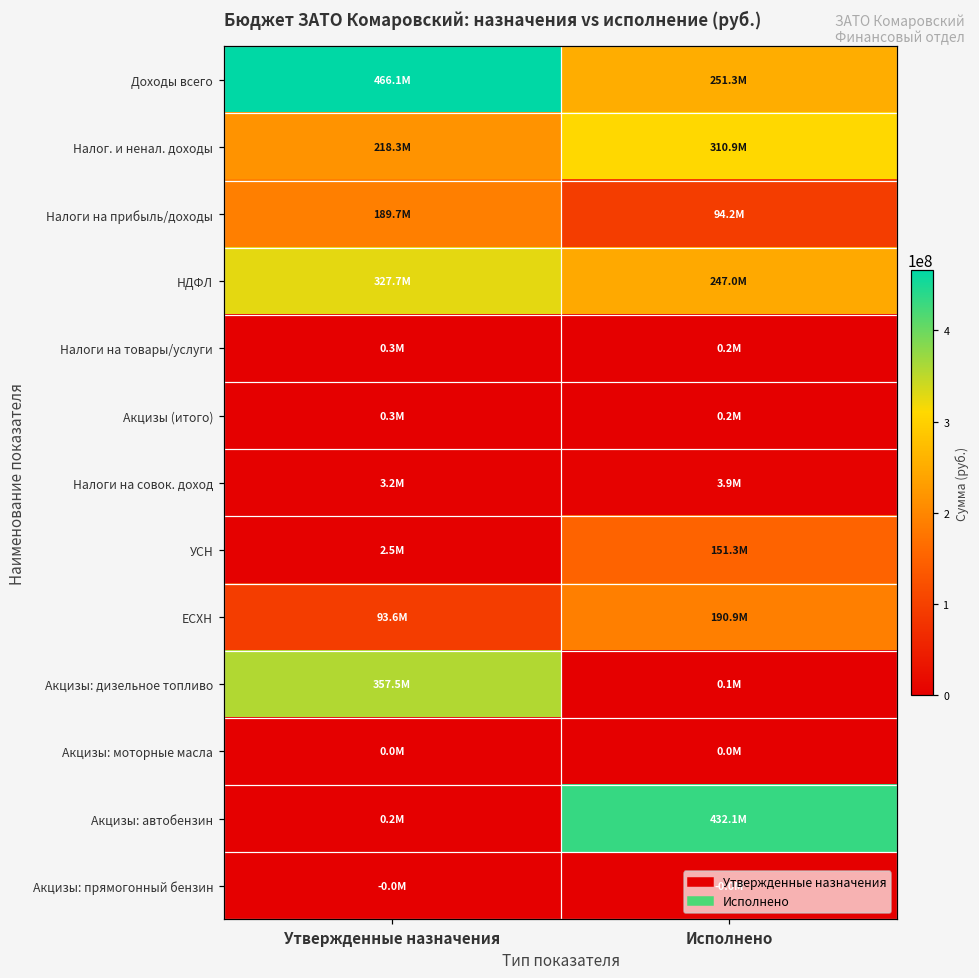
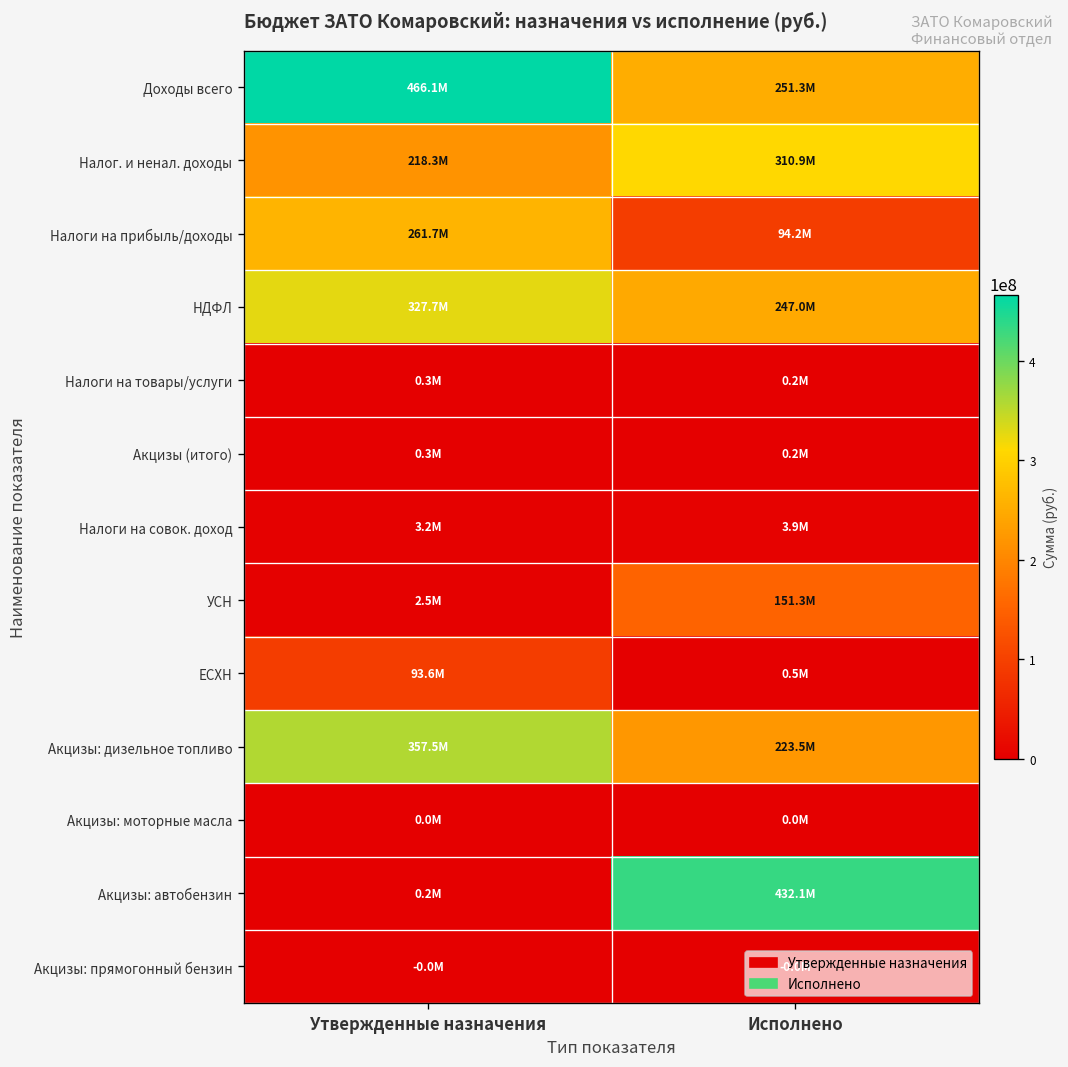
Налоги на прибыль/доходы, Утвержденные назначения: 189.7M -> 261.7M
ЕСХН, Исполнено: 190.9M -> 0.5M
Акцизы: дизельное топливо, Исполнено: 0.1M -> 223.5M
